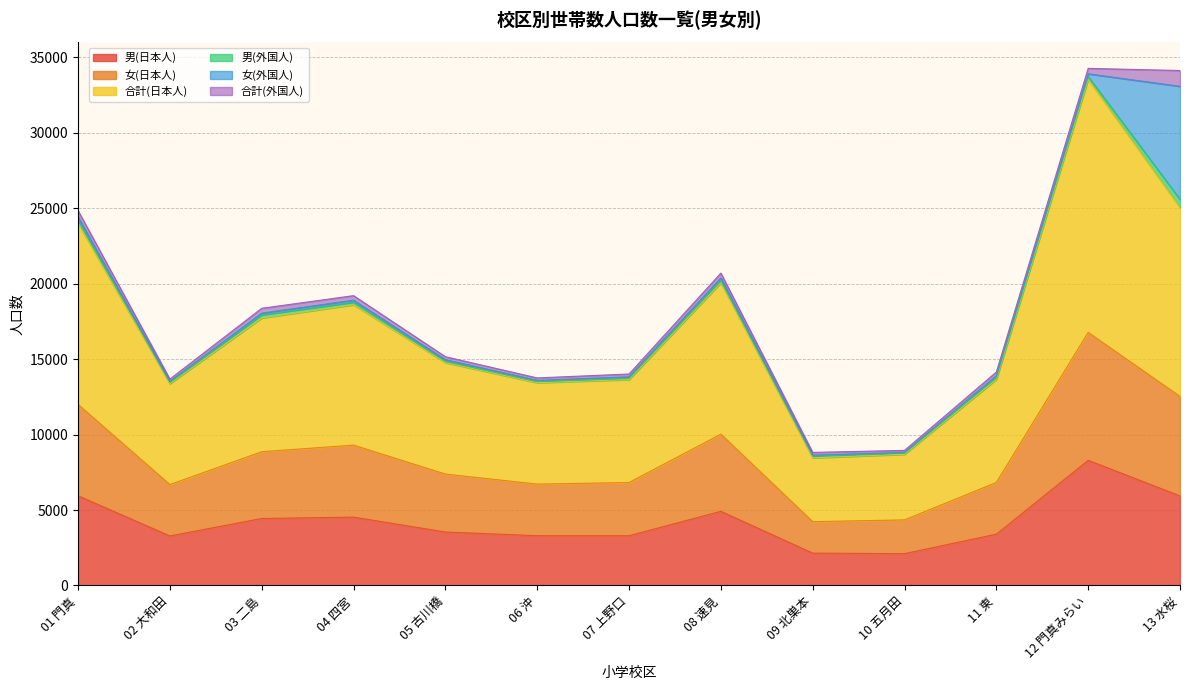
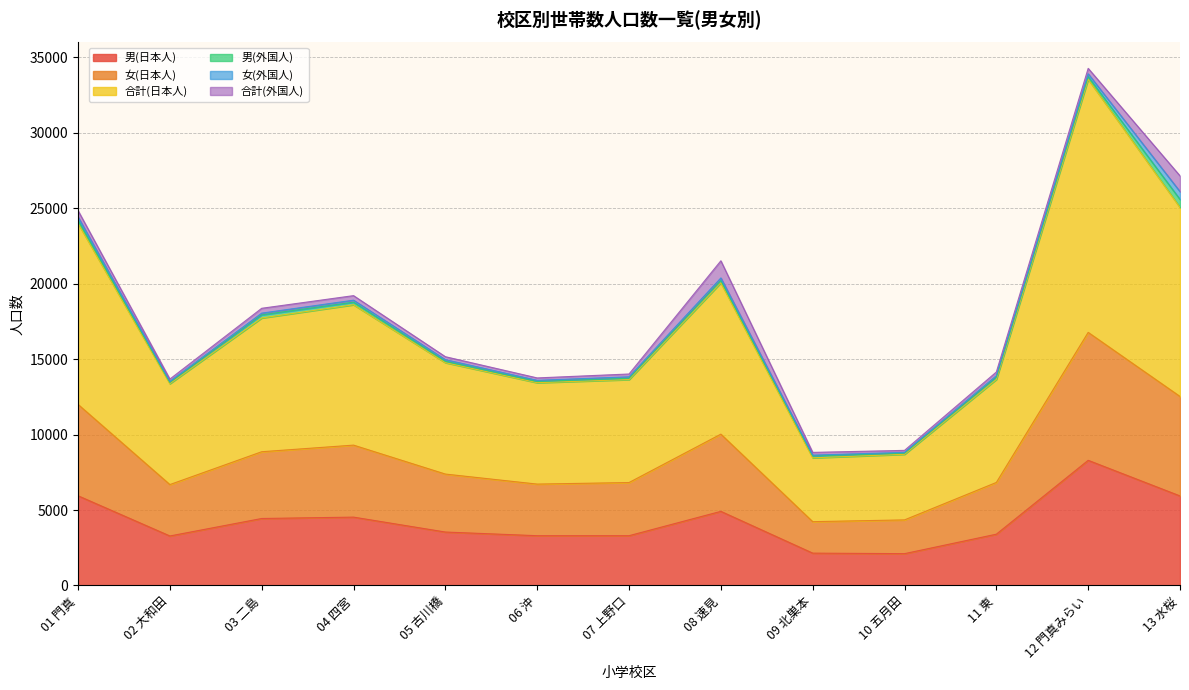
合計(外国人), 08 速見: 300 -> 1100
女(外国人), 13 水桜: 7500 -> 500
